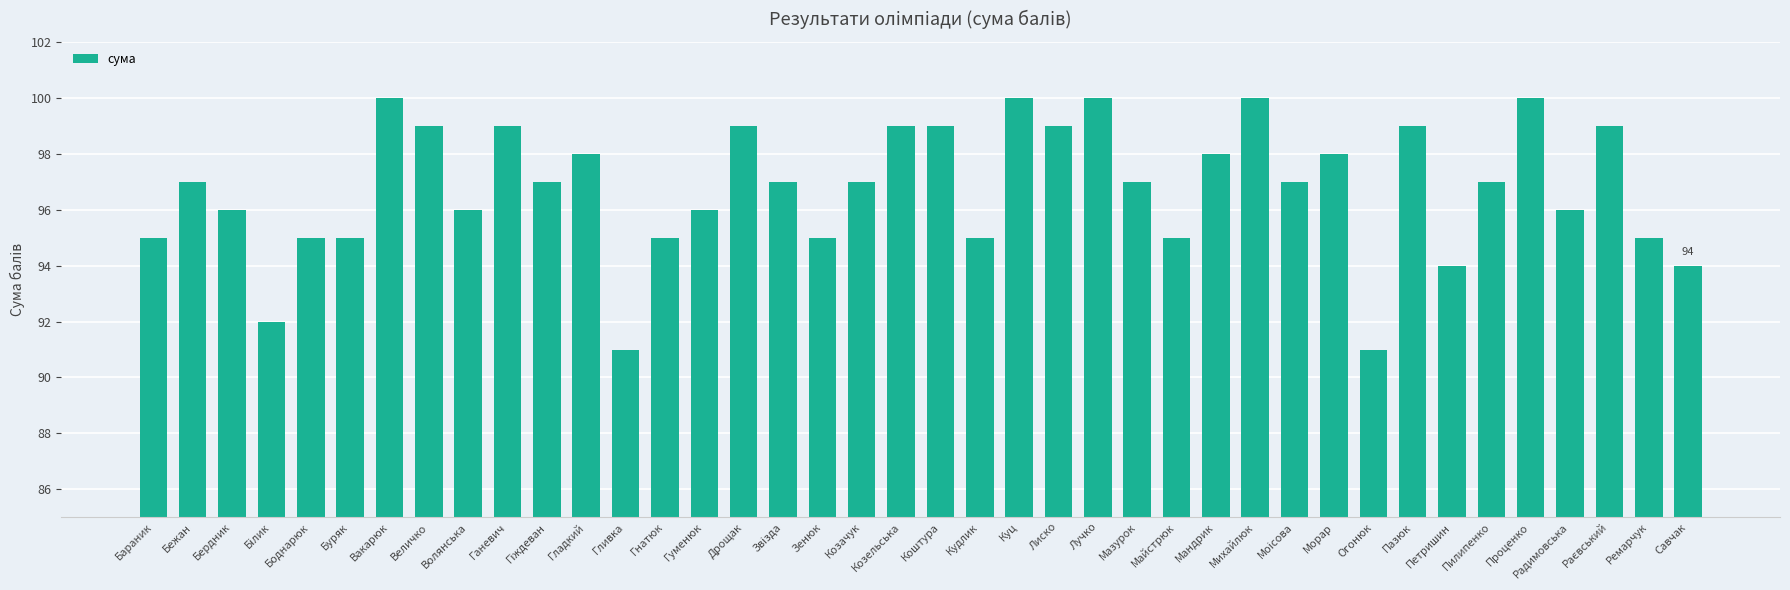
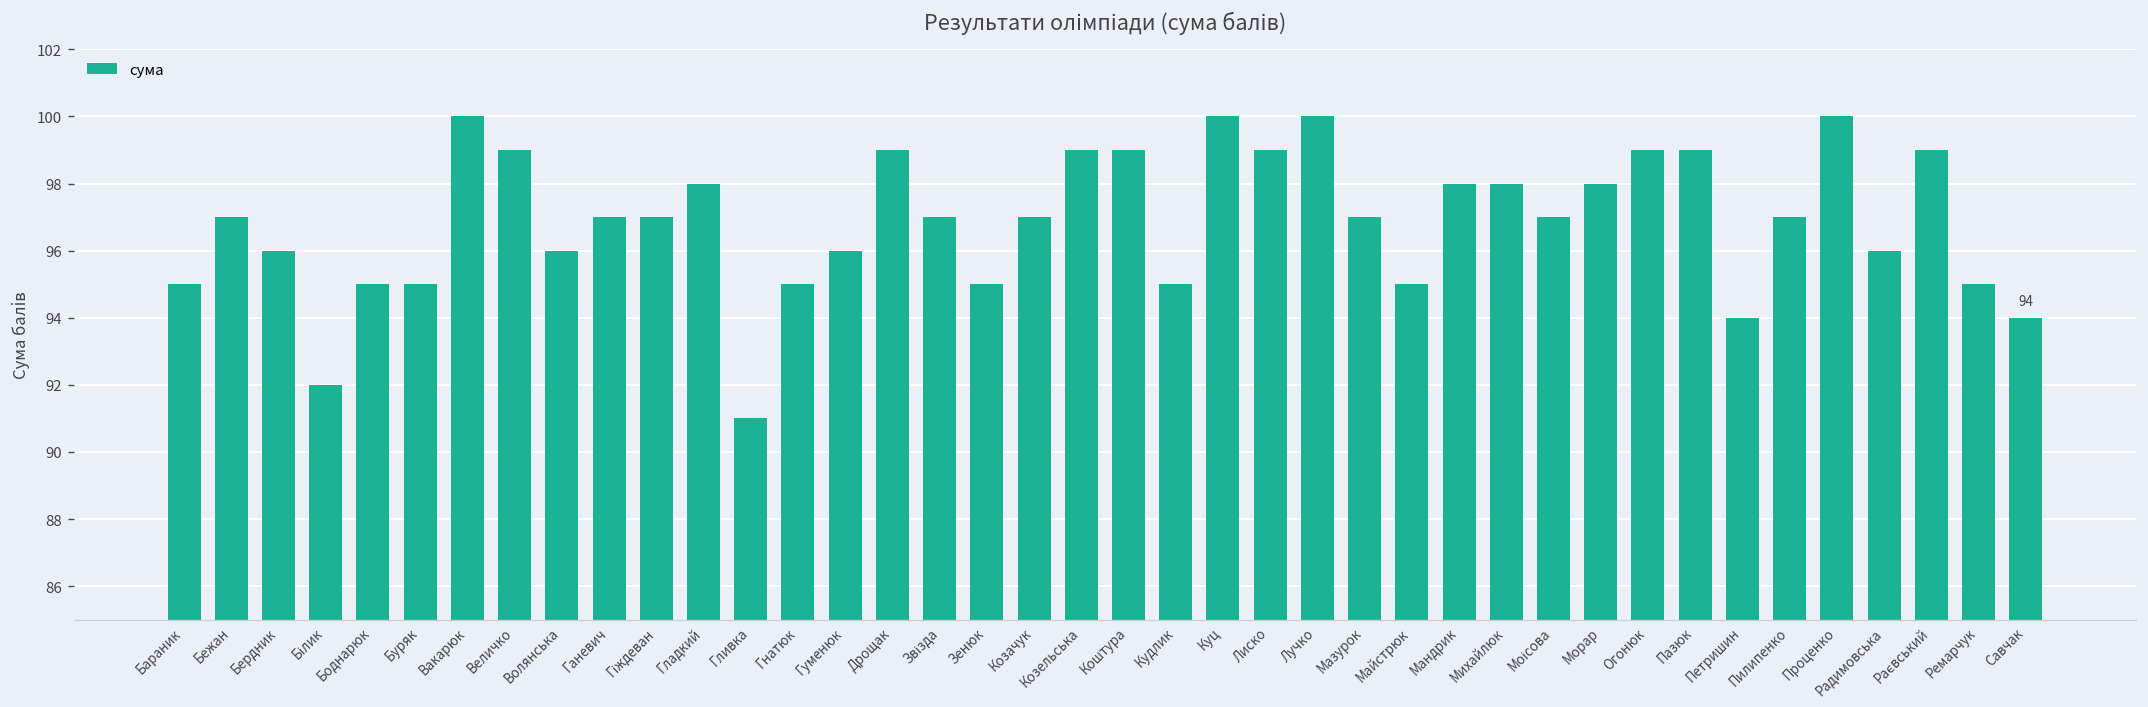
Ганевич: 99 -> 97
Михайлюк: 100 -> 98
Огонюк: 91 -> 99
